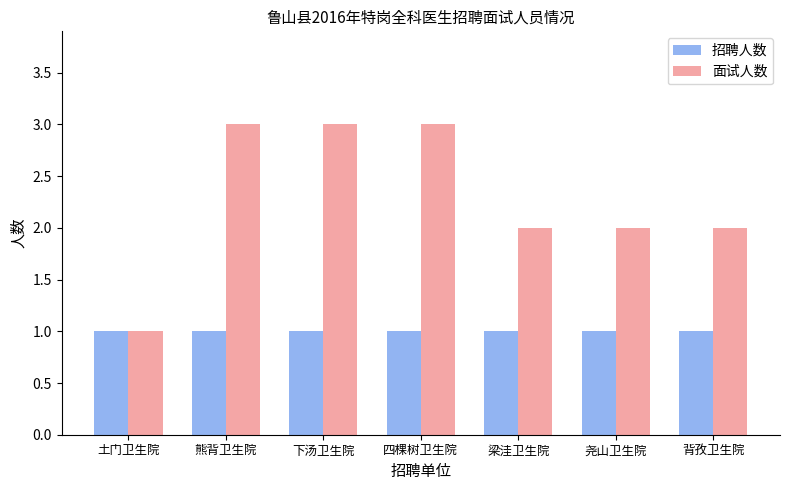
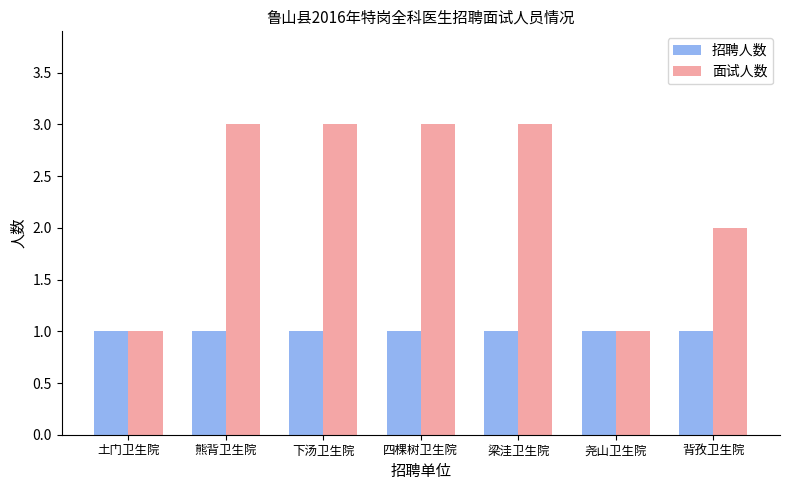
面试人数, 梁洼卫生院: 2 -> 3
面试人数, 尧山卫生院: 2 -> 1
